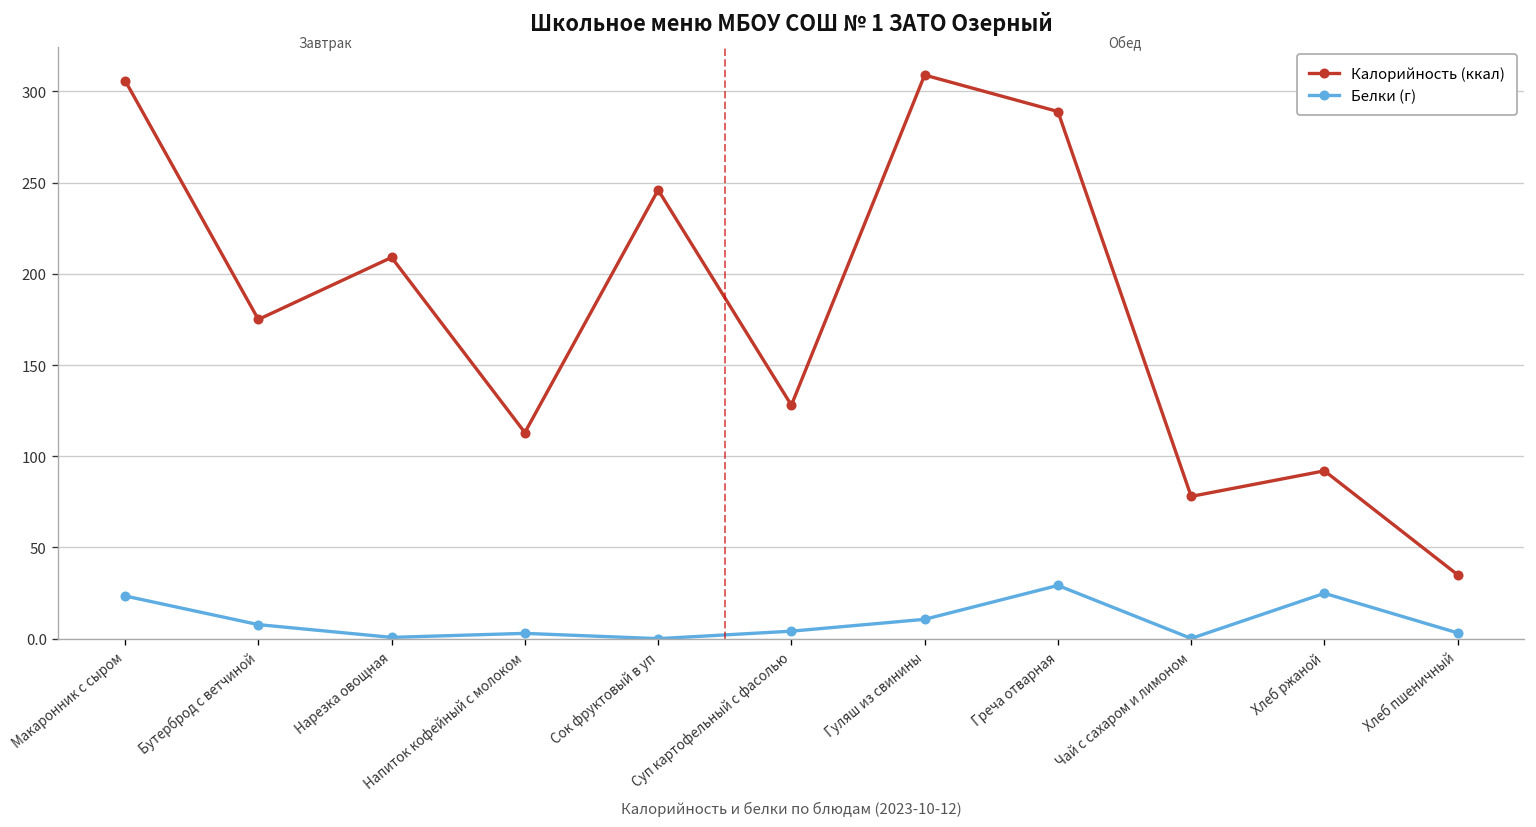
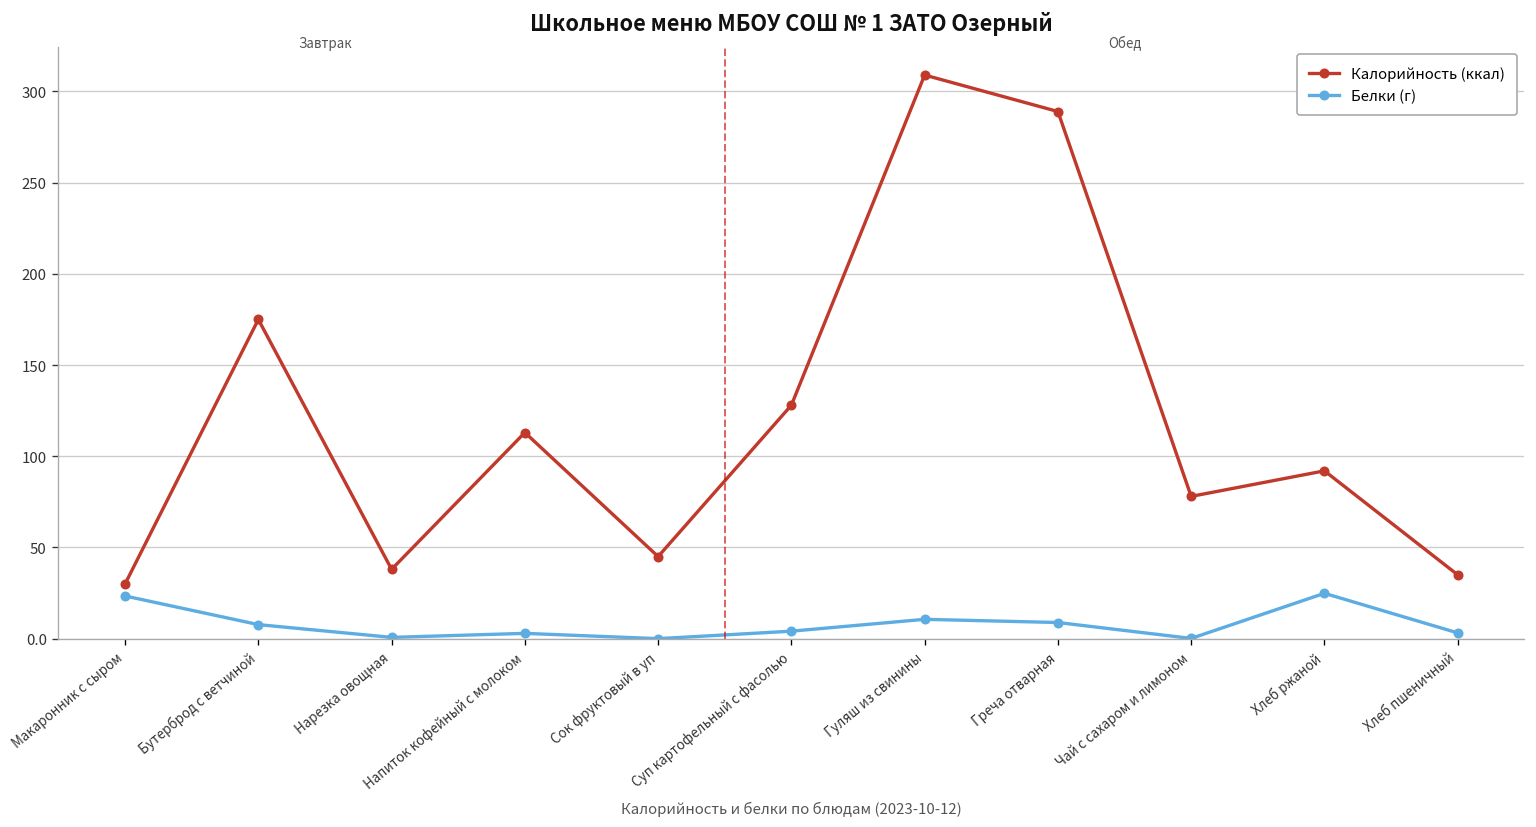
Калорийность (ккал), Макаронник с сыром: 306 -> 30
Калорийность (ккал), Нарезка овощная: 209 -> 38
Калорийность (ккал), Сок фруктовый в уп: 246 -> 45
Белки (г), Греча отварная: 29 -> 9
